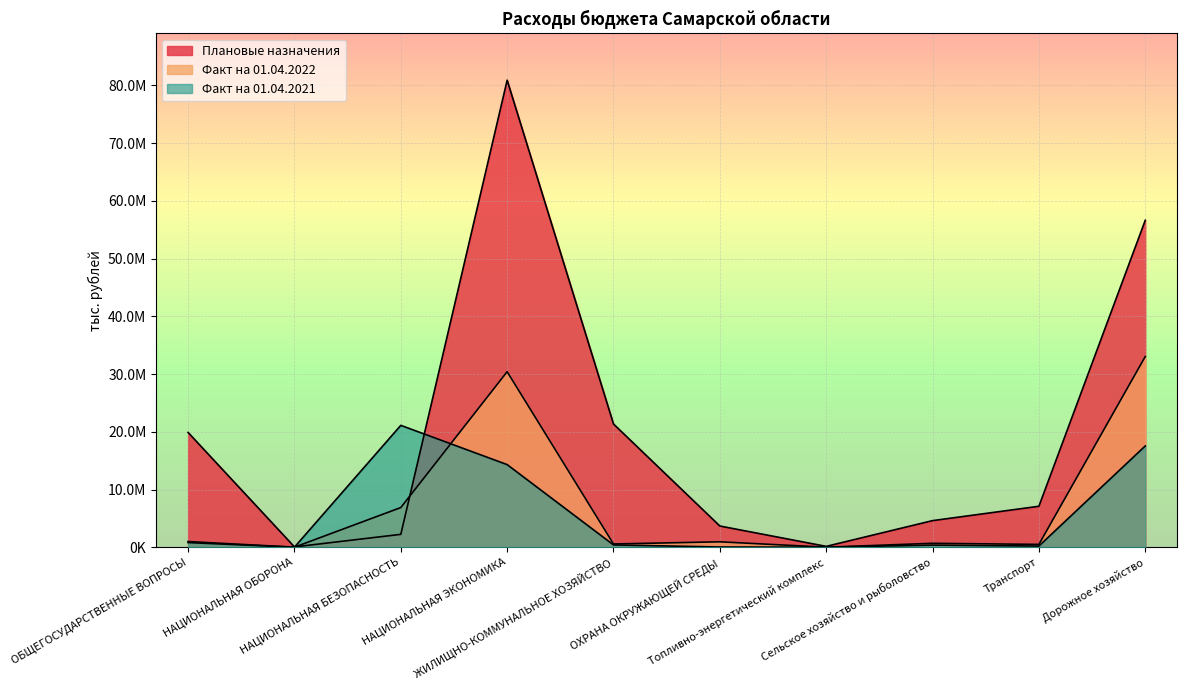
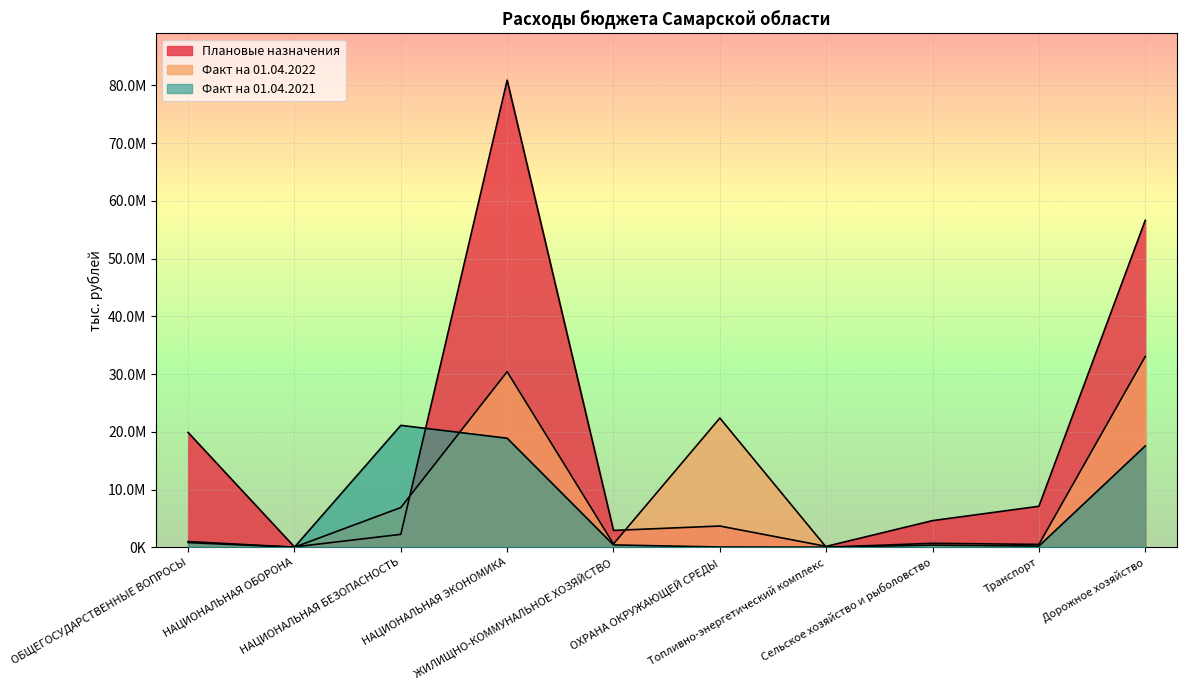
Факт на 01.04.2021, НАЦИОНАЛЬНАЯ ЭКОНОМИКА: 14000000 -> 19000000
Плановые назначения, ЖИЛИЩНО-КОММУНАЛЬНОЕ ХОЗЯЙСТВО: 21000000 -> 3000000
Факт на 01.04.2022, ОХРАНА ОКРУЖАЮЩЕЙ СРЕДЫ: 1000000 -> 22000000
